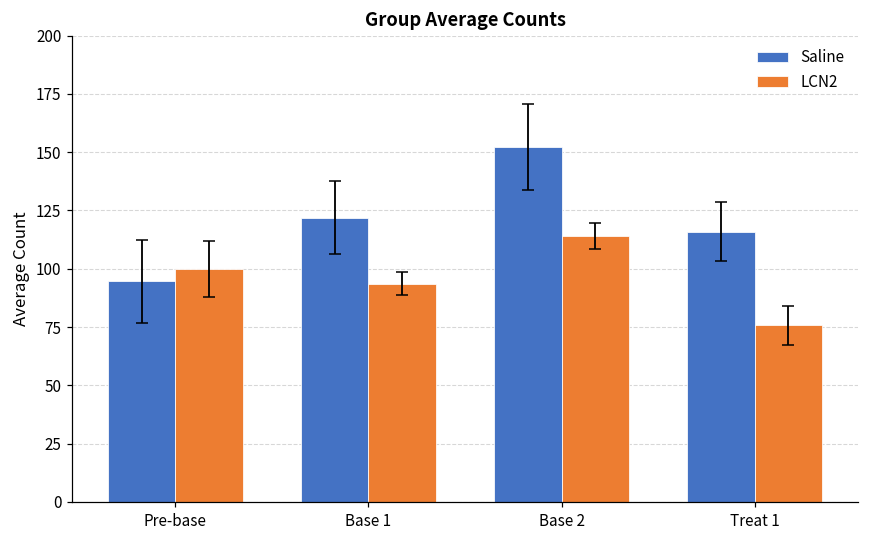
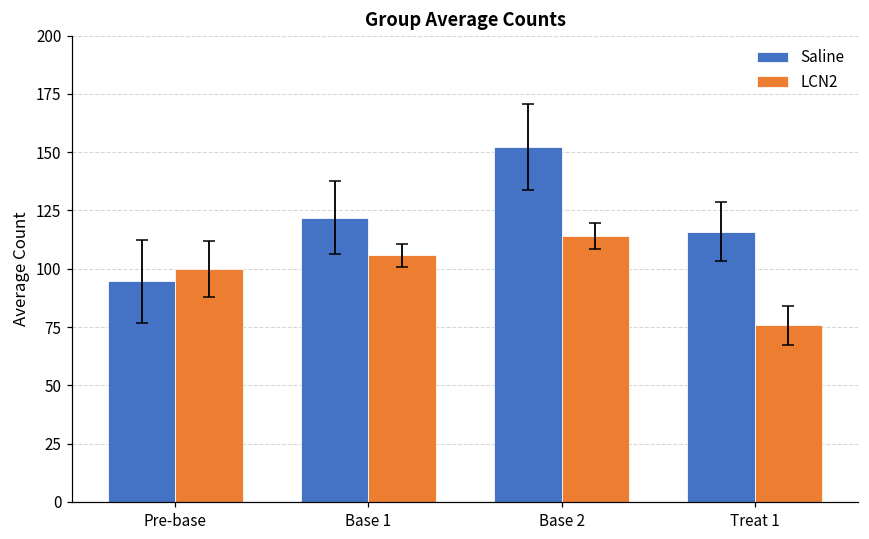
LCN2, Base 1: 94 -> 106
